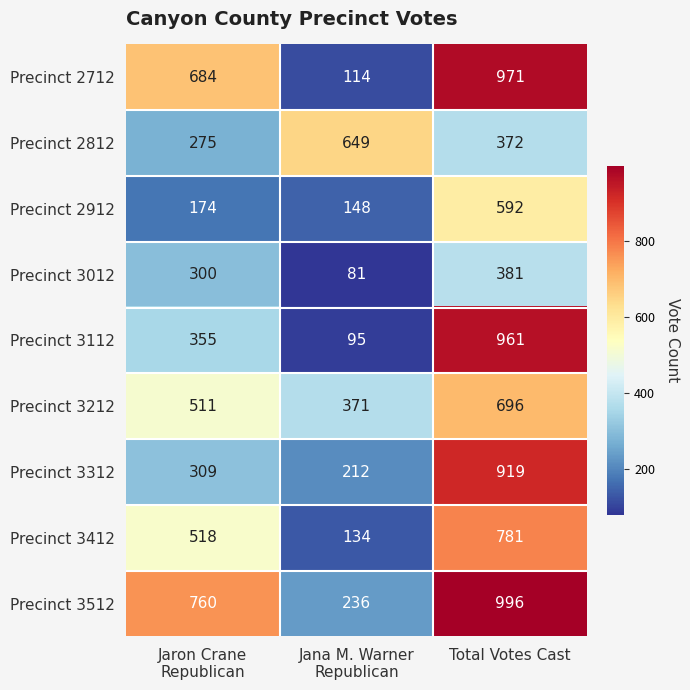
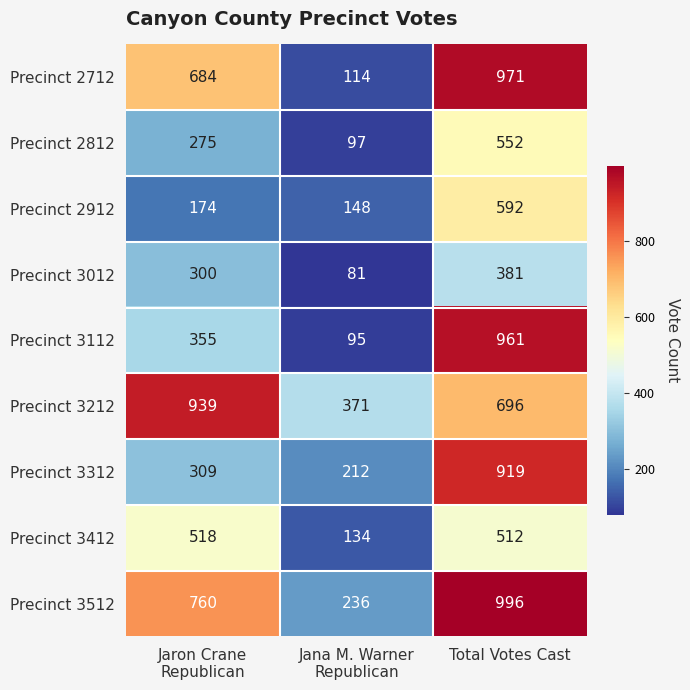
Precinct 2812, Jana M. Warner Republican: 649 -> 97
Precinct 2812, Total Votes Cast: 372 -> 552
Precinct 3212, Jaron Crane Republican: 511 -> 939
Precinct 3412, Total Votes Cast: 781 -> 512
